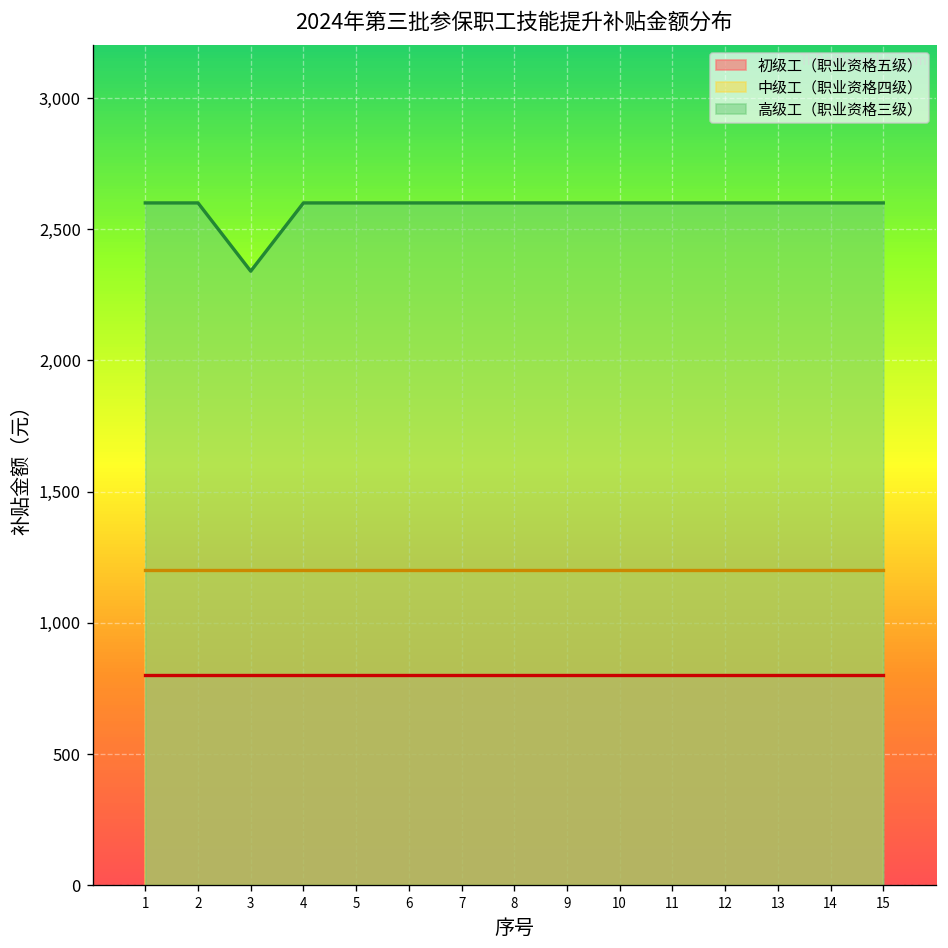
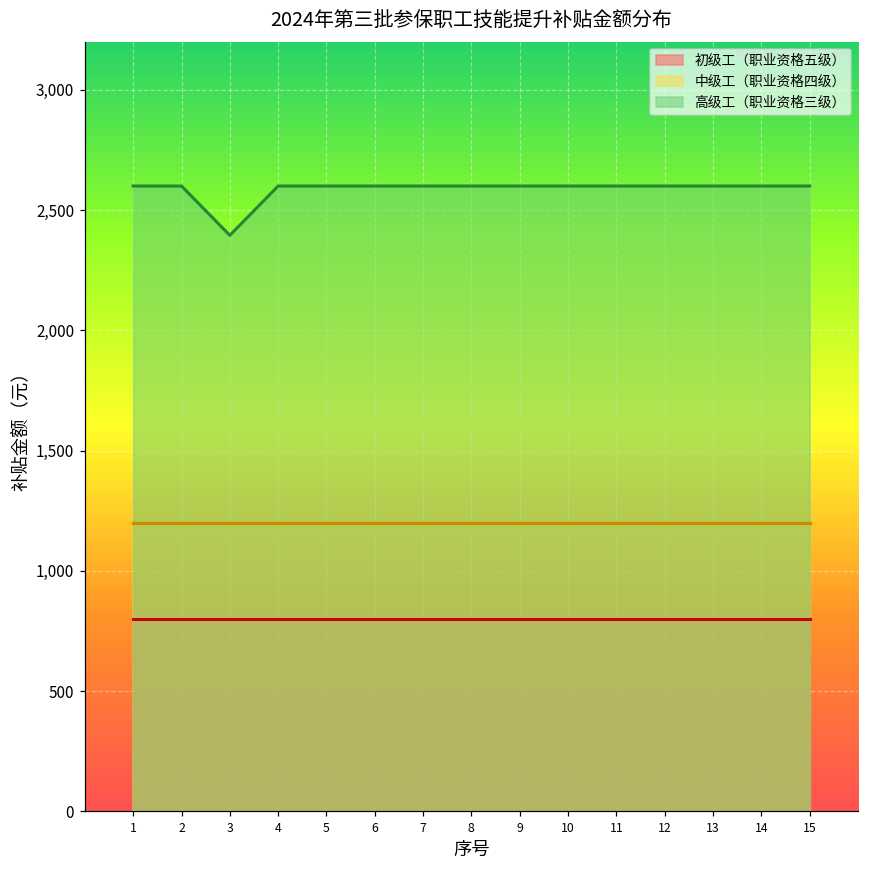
高级工（职业资格三级）, 3: 2,340 -> 2,400
